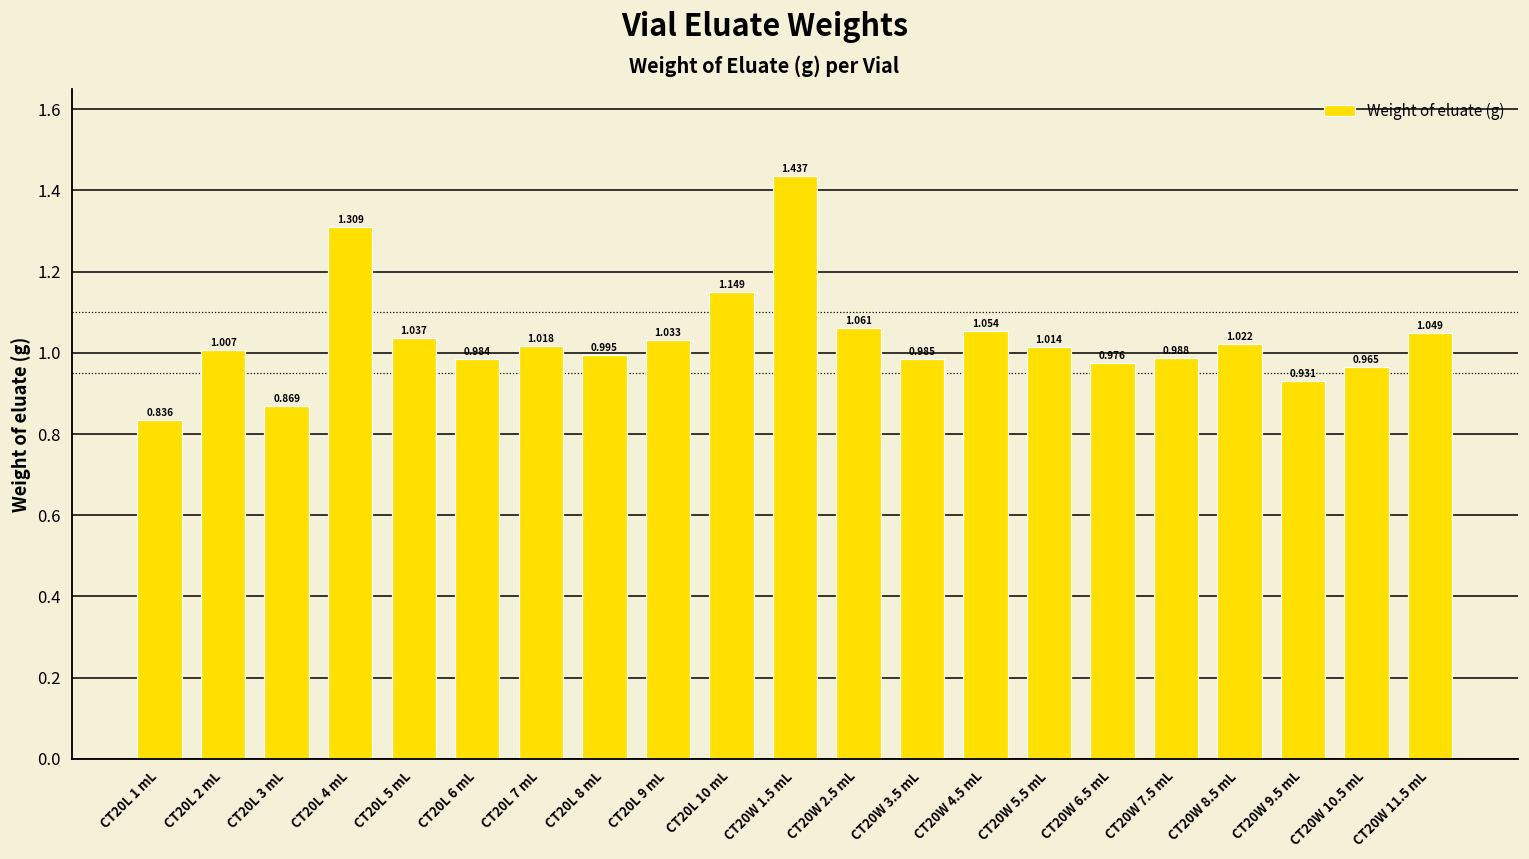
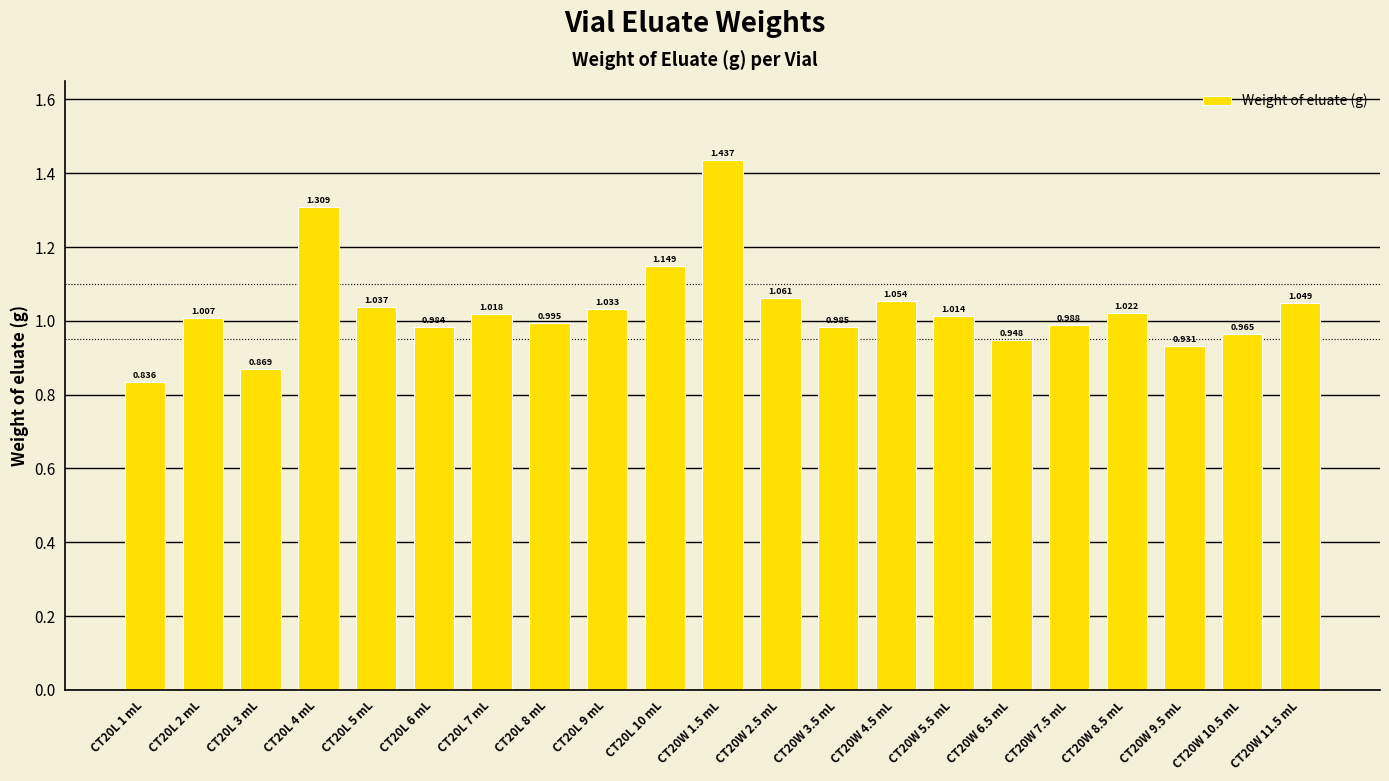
CT20W 6.5 mL: 0.976 -> 0.948
